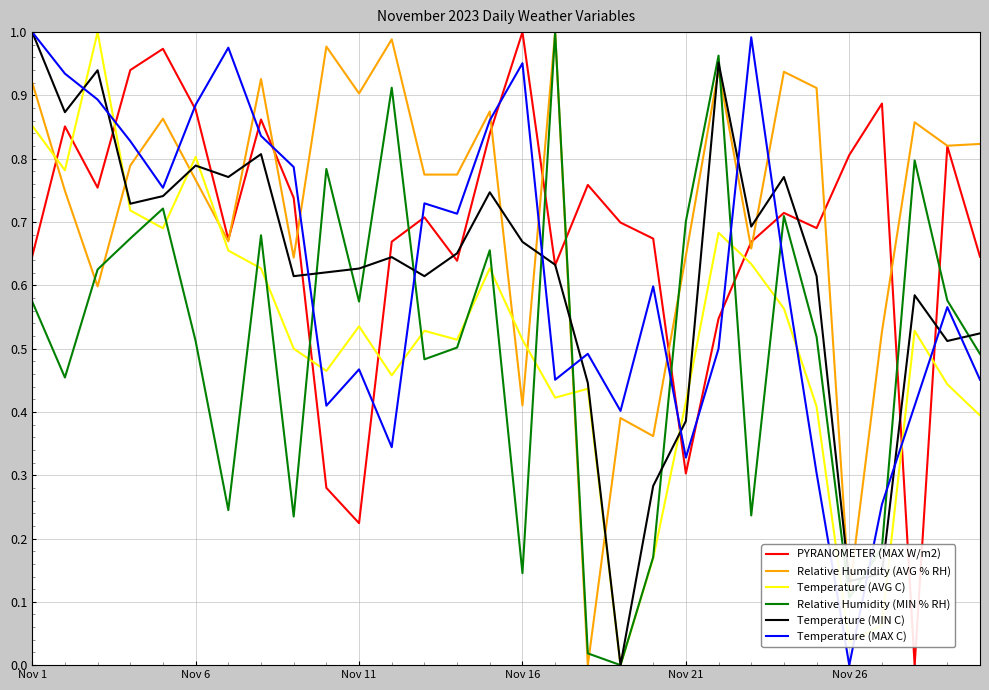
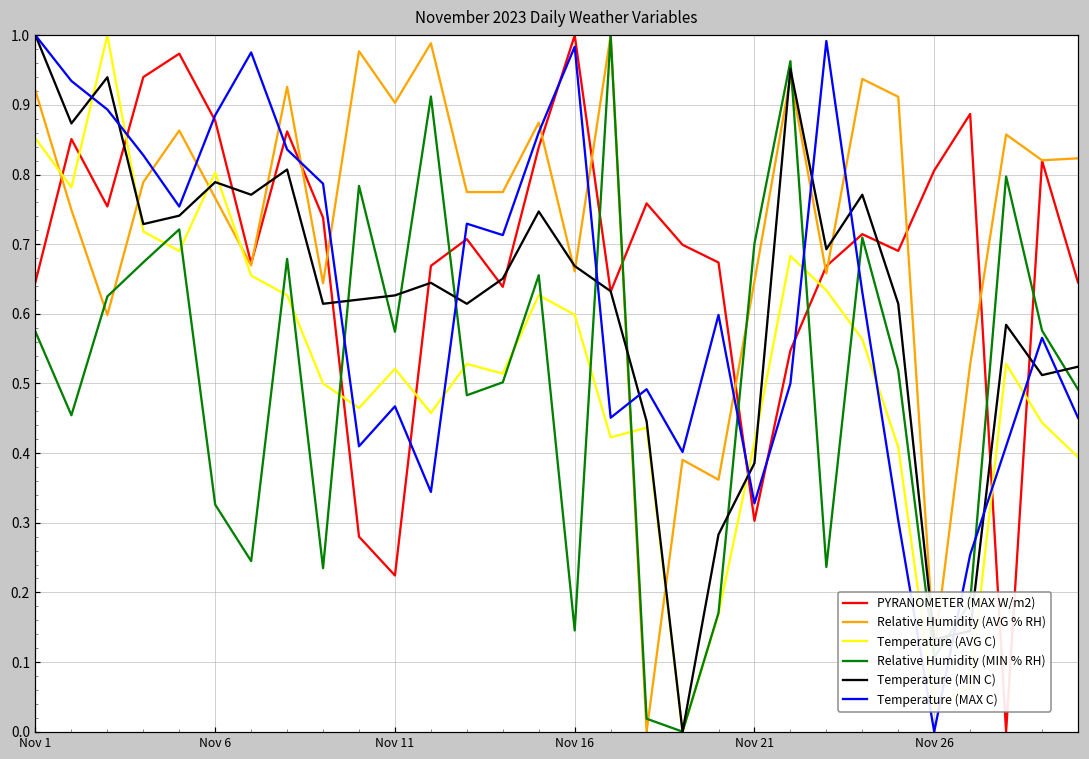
Relative Humidity (MIN % RH), Nov 6: 0.51 -> 0.33
Temperature (AVG C), Nov 11: 0.54 -> 0.52
Relative Humidity (AVG % RH), Nov 16: 0.41 -> 0.66
Temperature (AVG C), Nov 16: 0.51 -> 0.60
Temperature (MAX C), Nov 16: 0.95 -> 0.98
